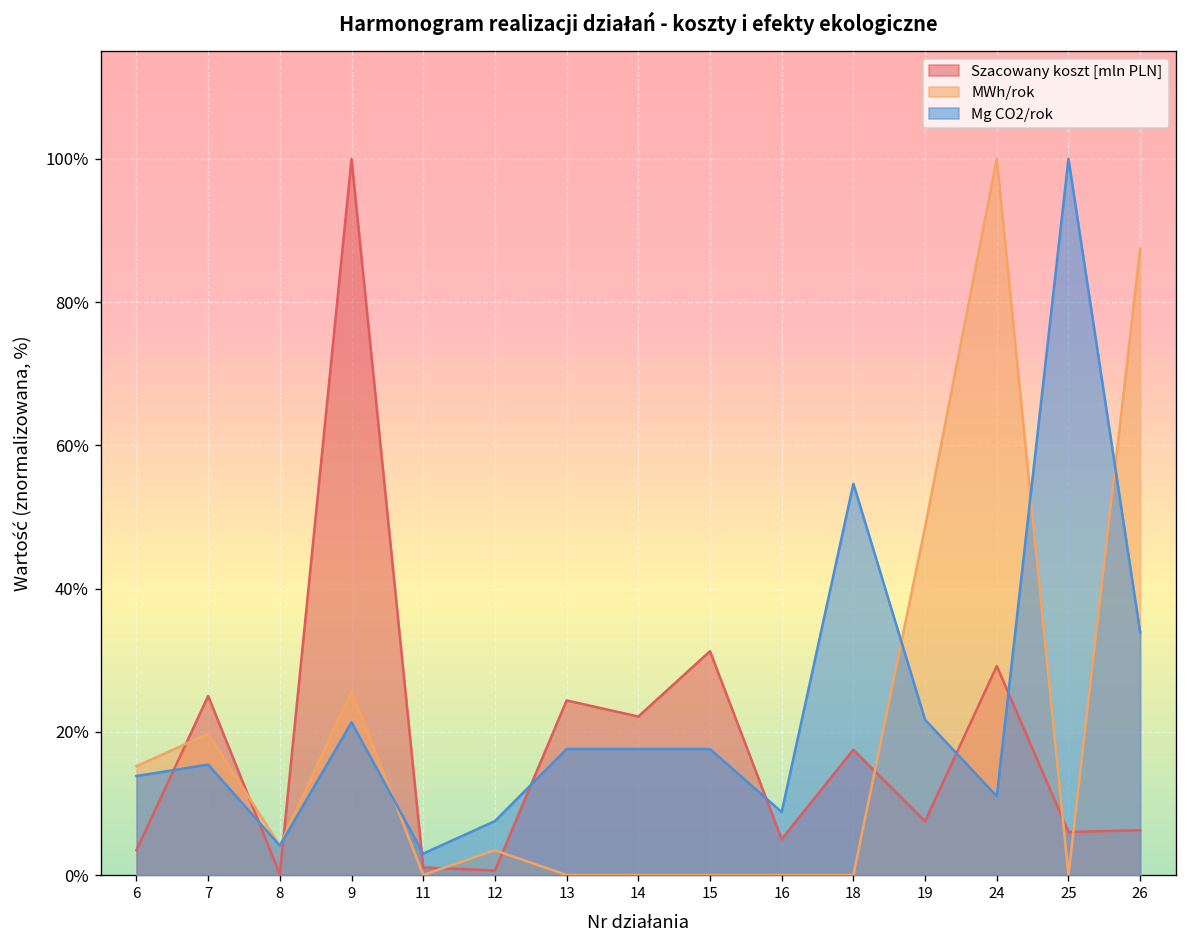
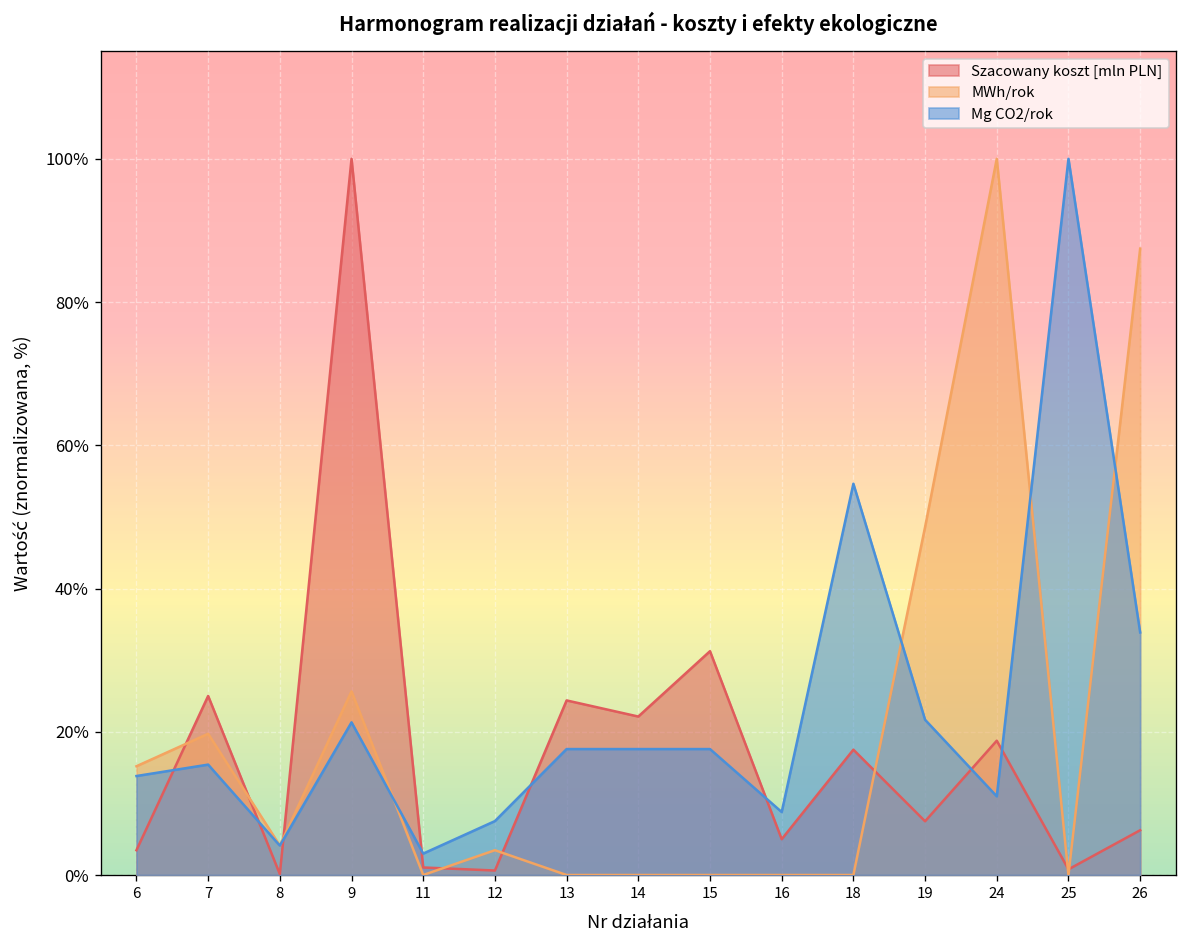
Szacowany koszt [mln PLN], 24: 29% -> 19%
Szacowany koszt [mln PLN], 25: 6% -> 1%
